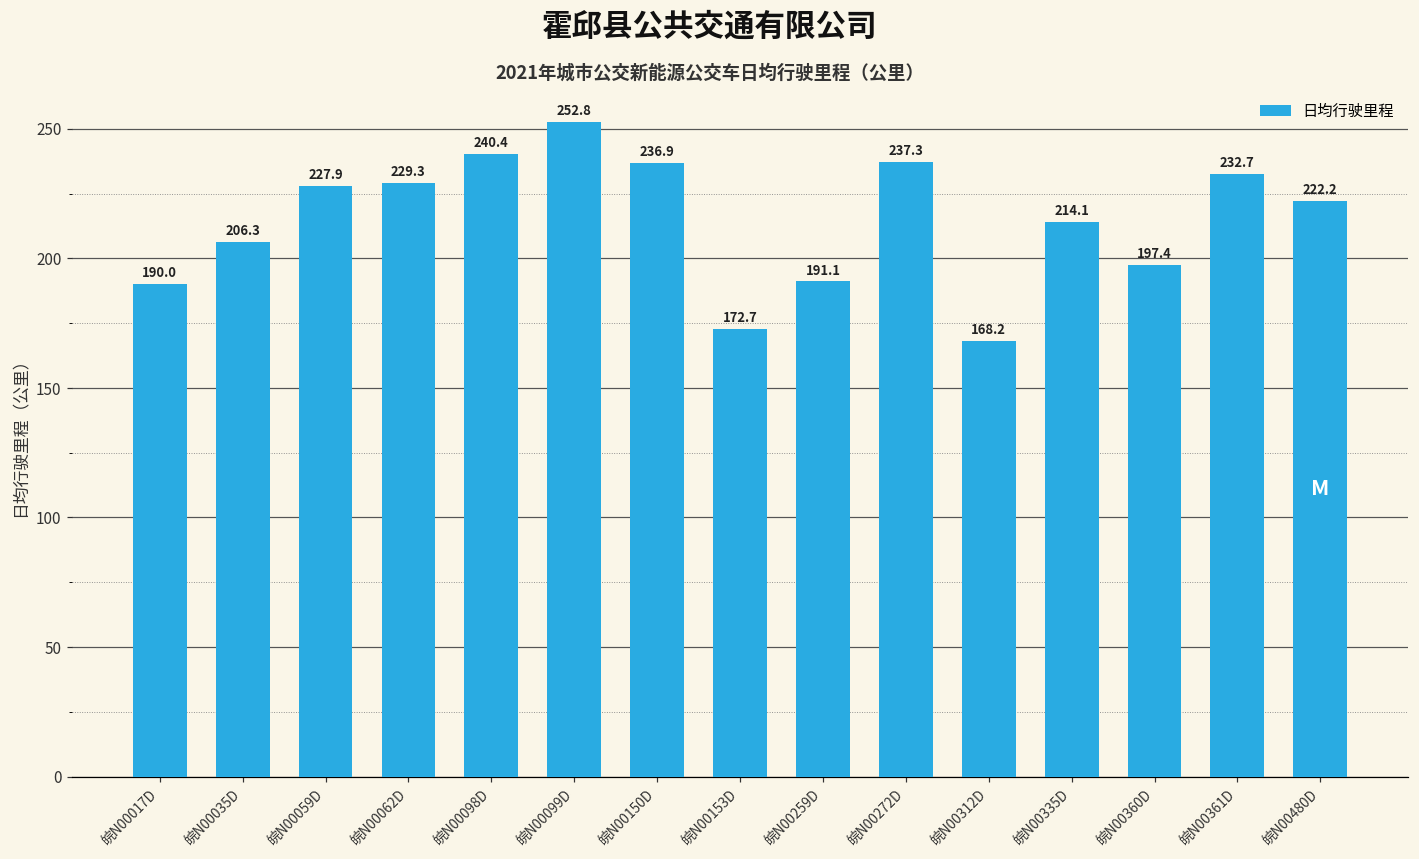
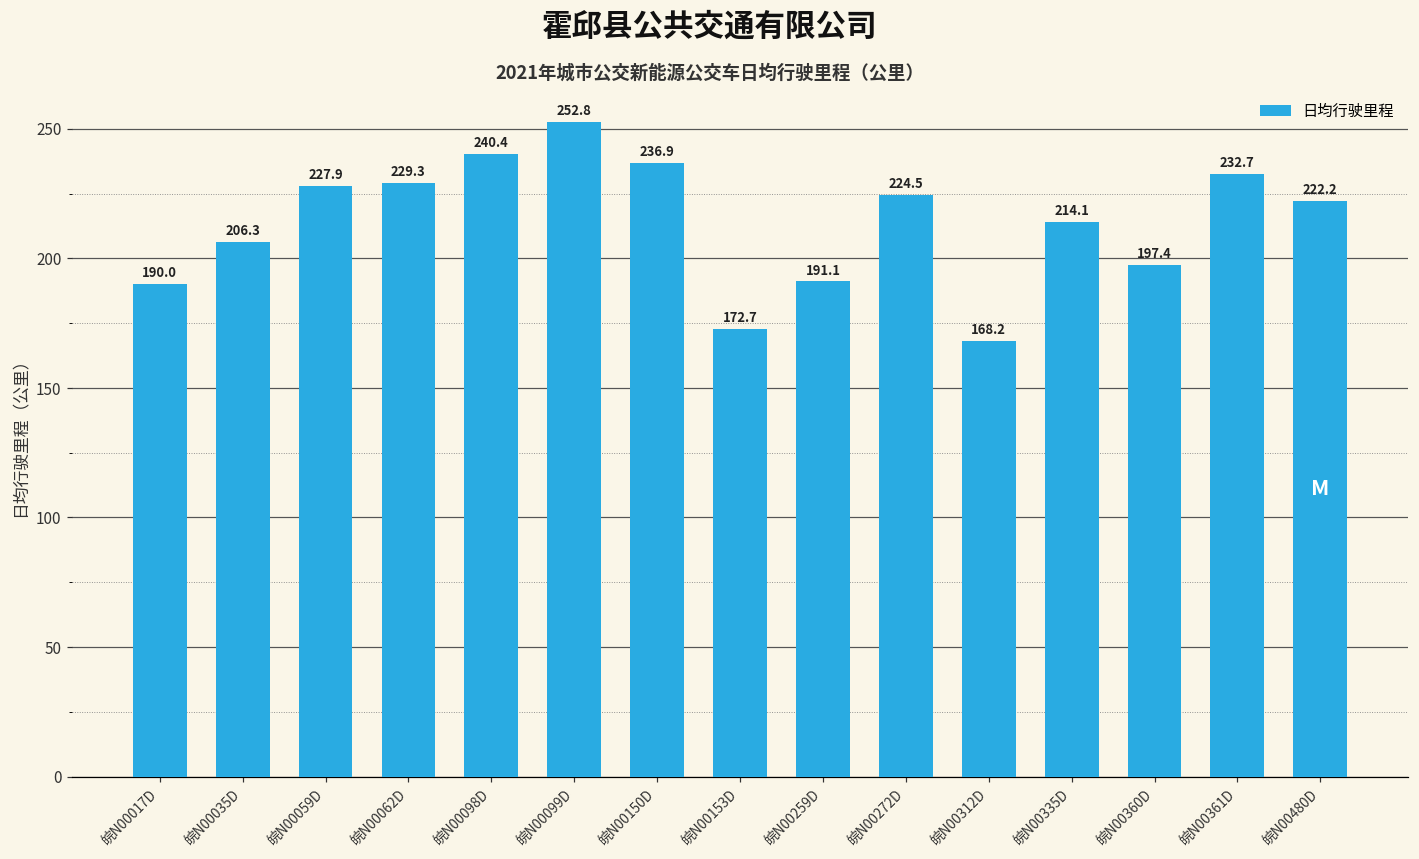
皖N00272D: 237.3 -> 224.5
